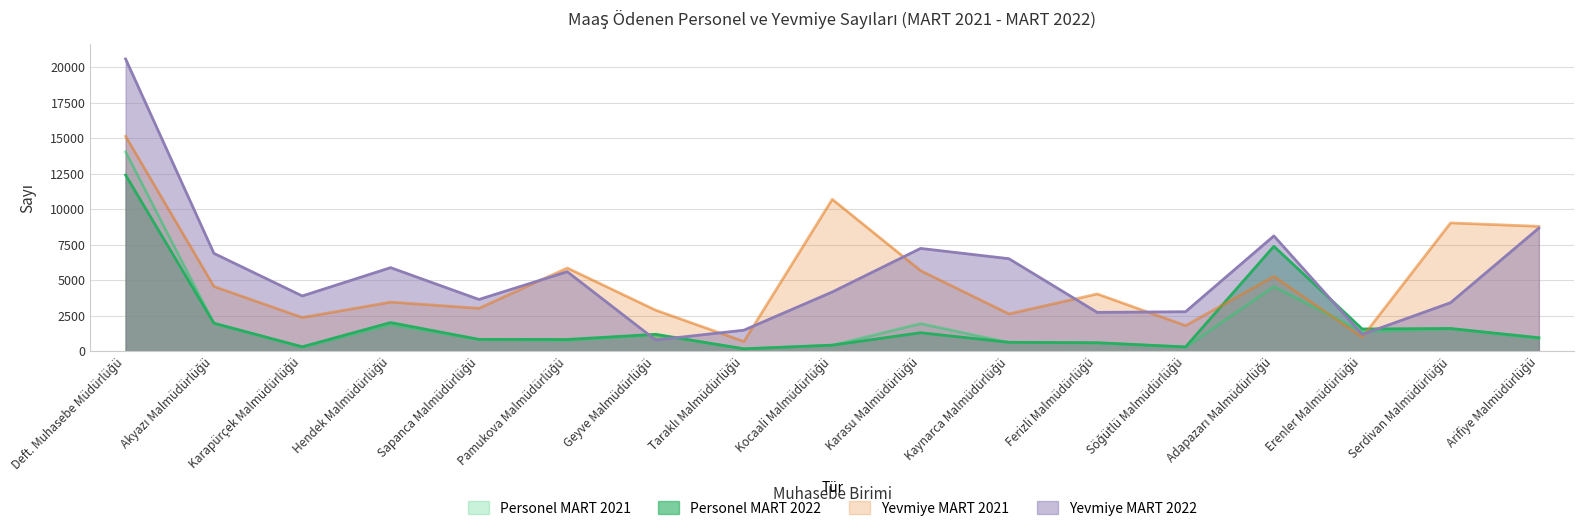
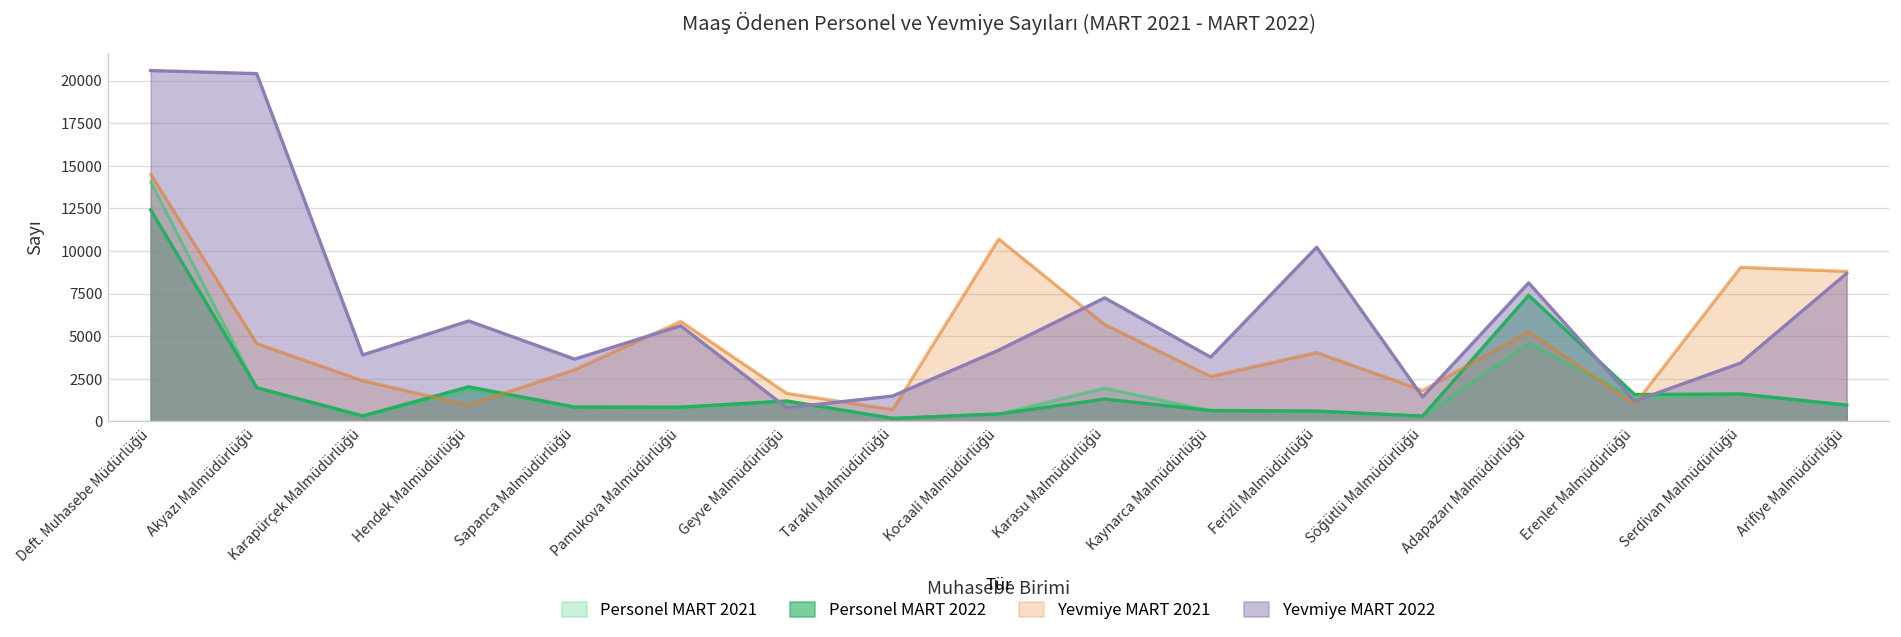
Yevmiye MART 2021, Deft. Muhasebe Müdürlüğü: 15100 -> 14500
Yevmiye MART 2022, Akyazı Malmüdürlüğü: 6900 -> 20400
Yevmiye MART 2021, Hendek Malmüdürlüğü: 3500 -> 1000
Yevmiye MART 2021, Geyve Malmüdürlüğü: 2900 -> 1600
Yevmiye MART 2022, Kaynarca Malmüdürlüğü: 6500 -> 3800
Yevmiye MART 2022, Ferizli Malmüdürlüğü: 2700 -> 10200
Yevmiye MART 2022, Söğütlü Malmüdürlüğü: 2800 -> 1400
